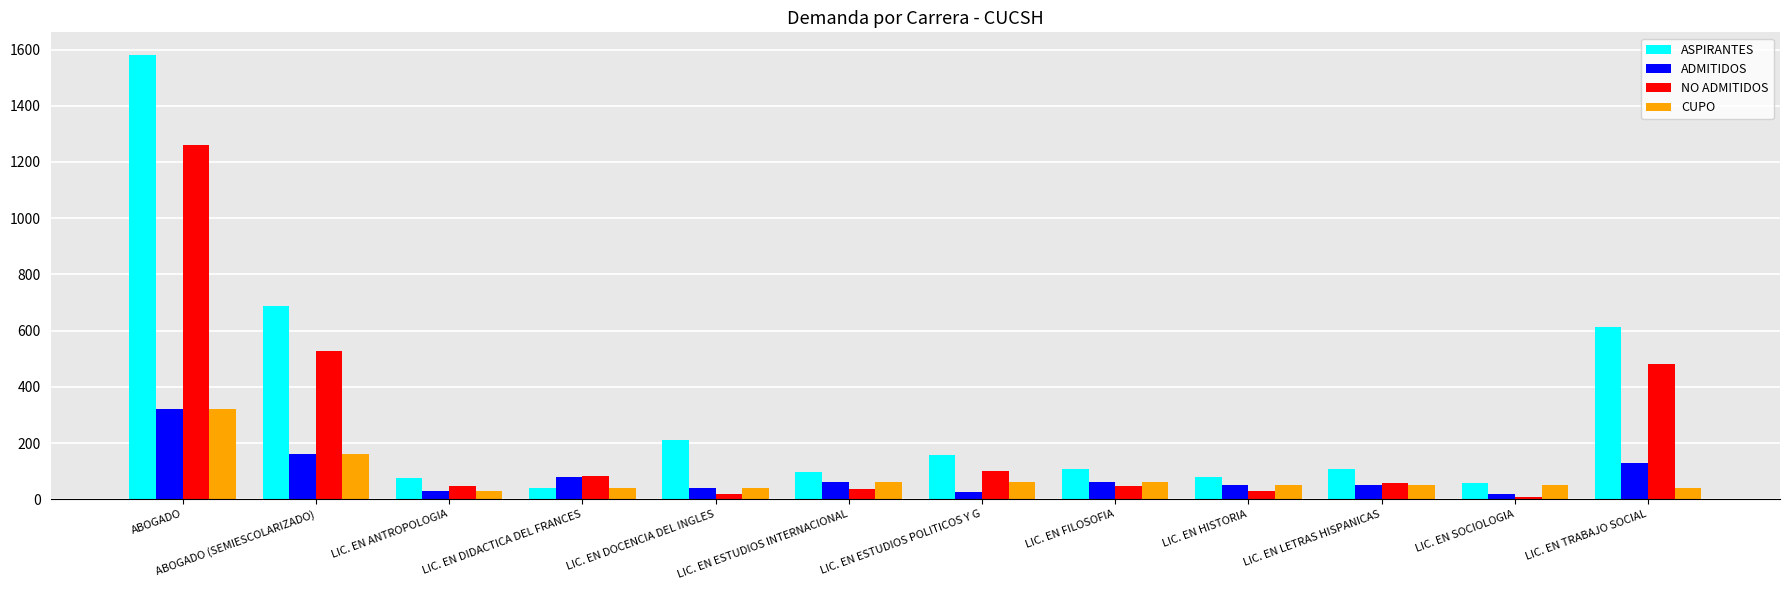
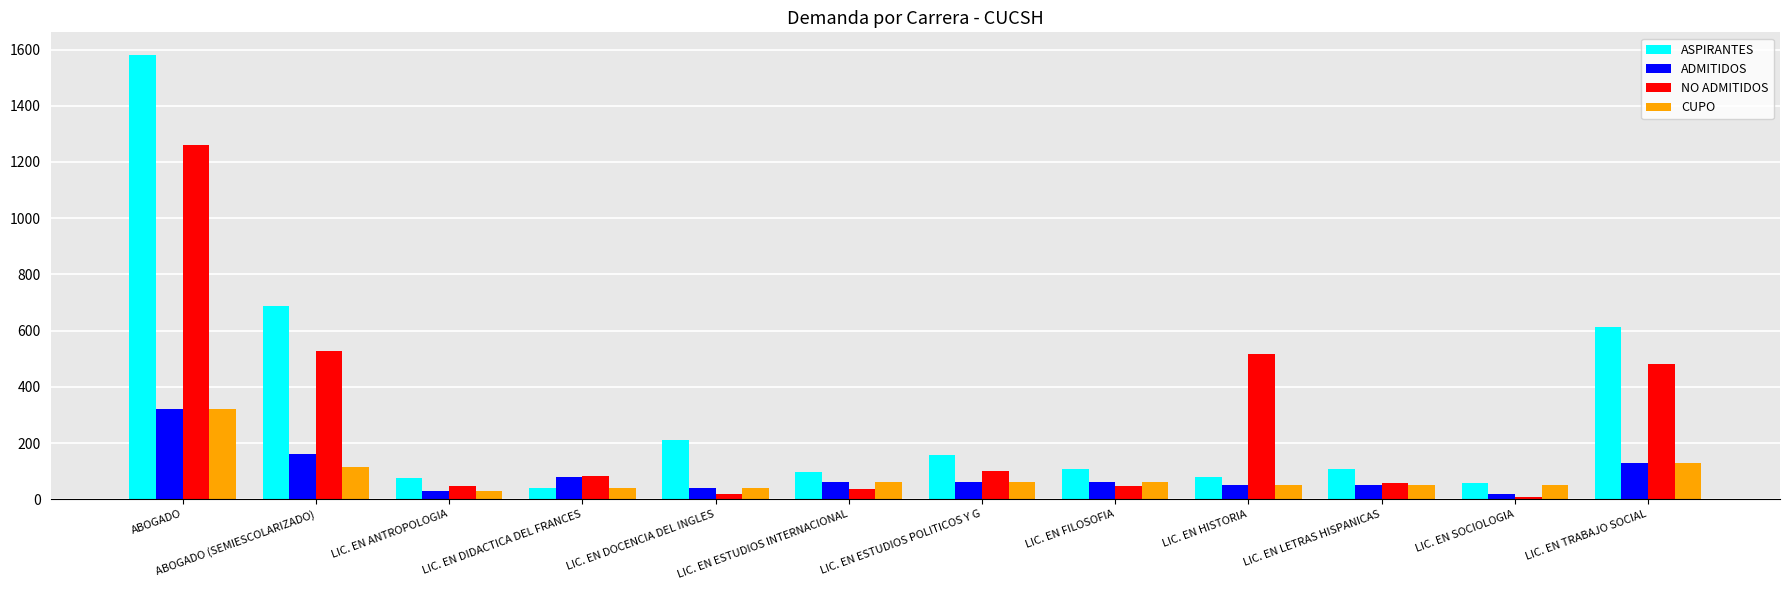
CUPO, ABOGADO (SEMIESCOLARIZADO): 160 -> 120
ADMITIDOS, LIC. EN ESTUDIOS POLITICOS Y G: 30 -> 60
NO ADMITIDOS, LIC. EN HISTORIA: 30 -> 520
CUPO, LIC. EN TRABAJO SOCIAL: 40 -> 130
